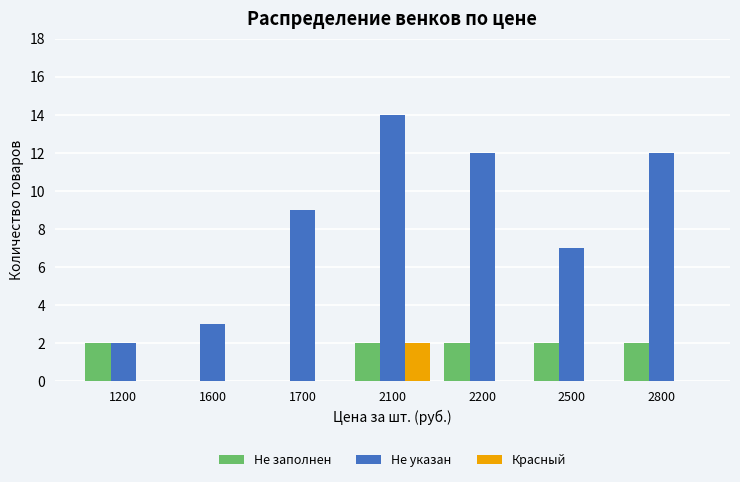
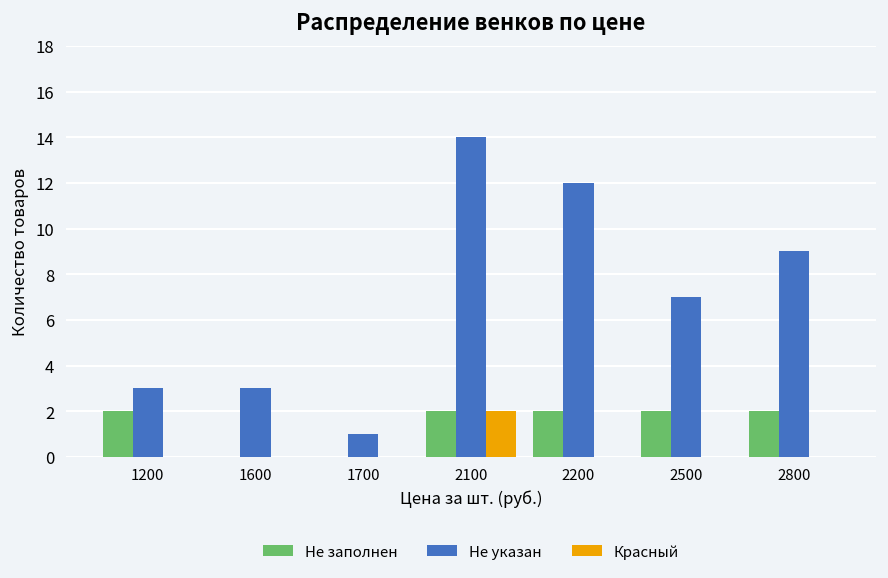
Не указан, 1200: 2 -> 3
Не указан, 1700: 9 -> 1
Не указан, 2800: 12 -> 9
